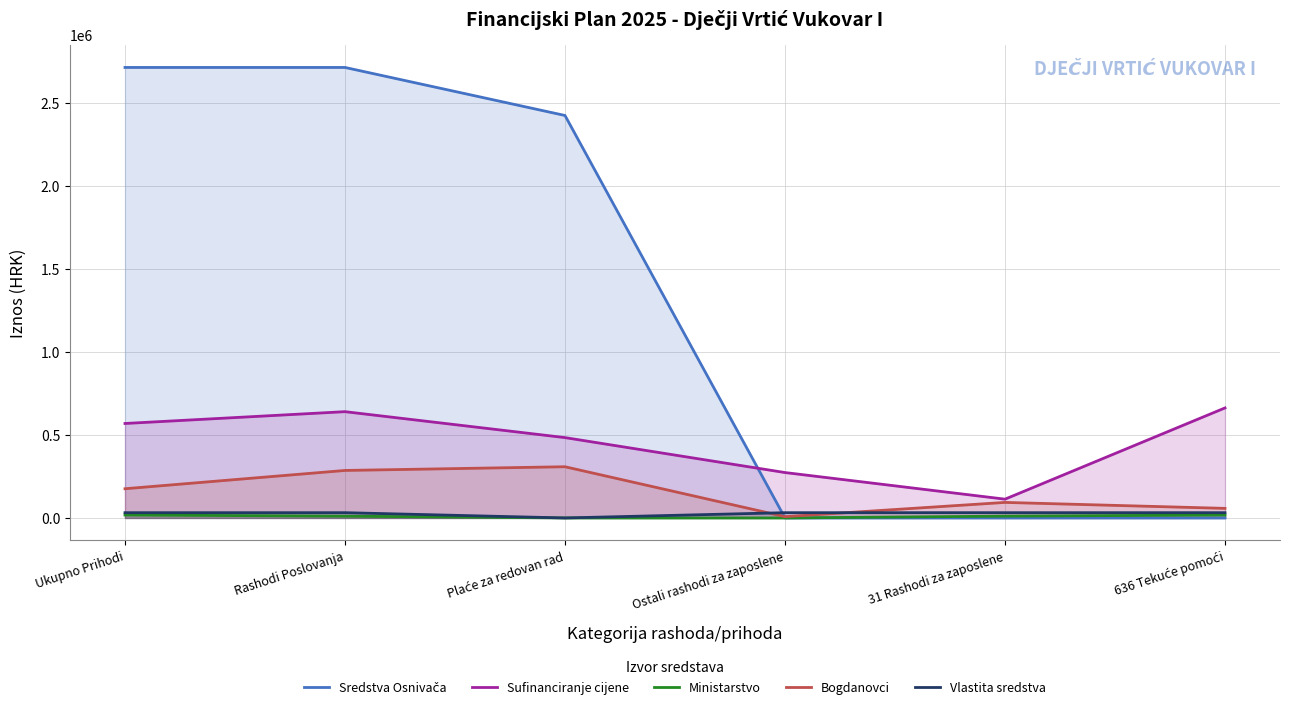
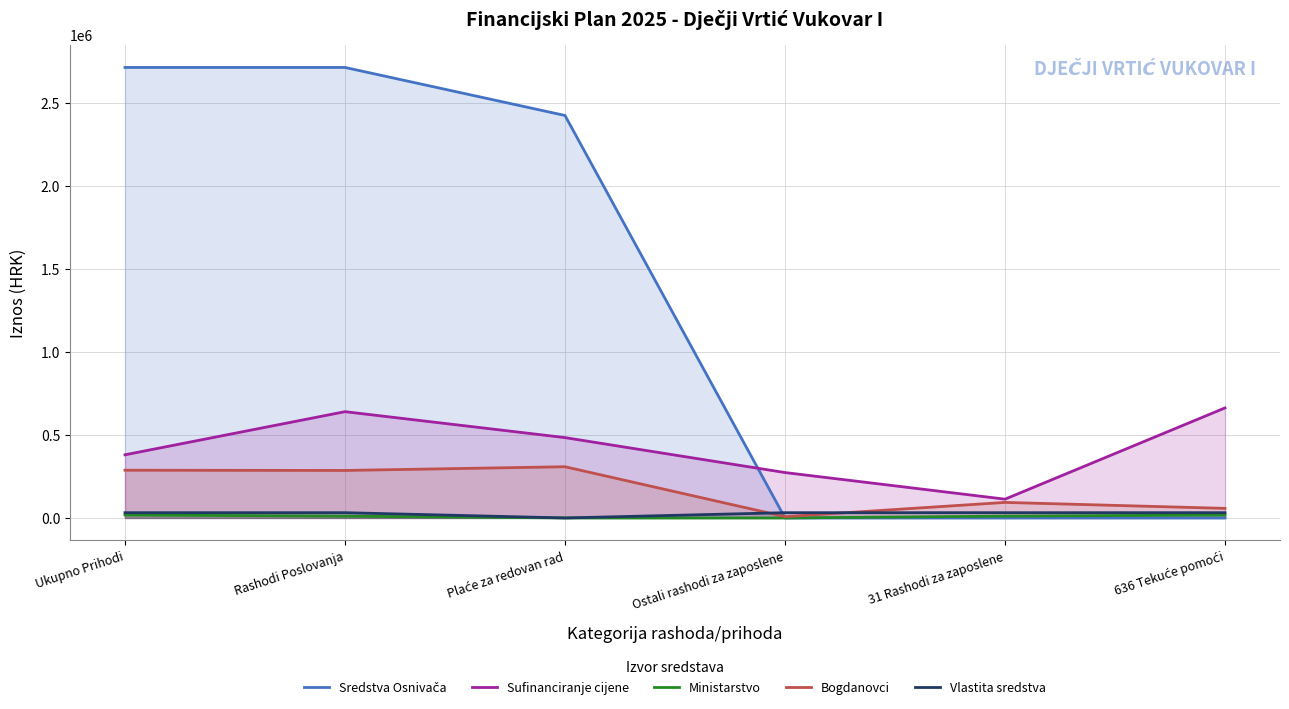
Sufinanciranje cijene, Ukupno Prihodi: 570000 -> 380000
Bogdanovci, Ukupno Prihodi: 180000 -> 290000
